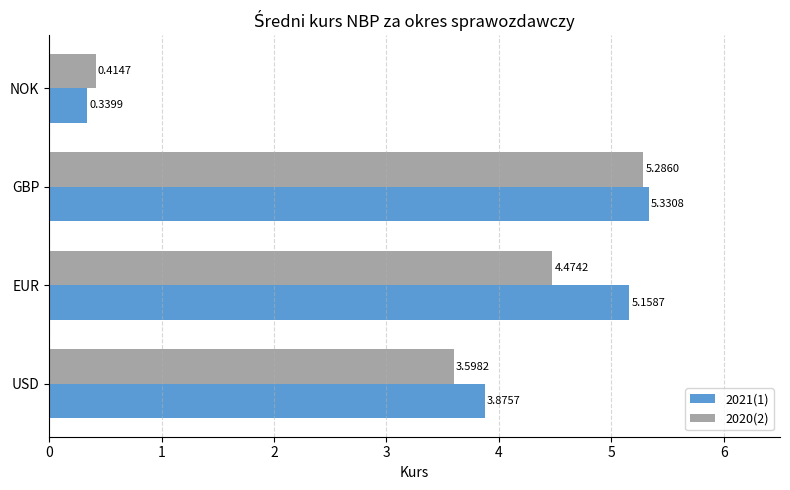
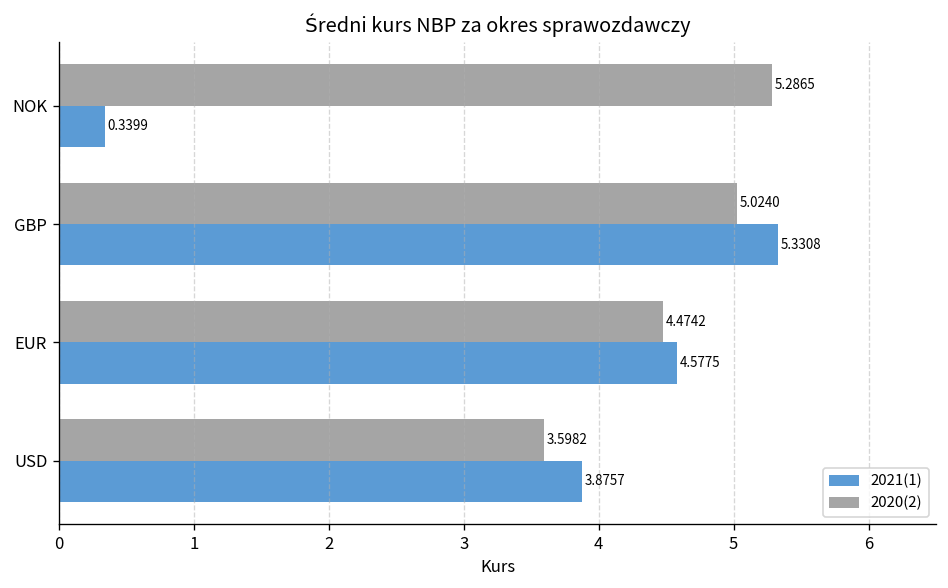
2020(2), NOK: 0.4147 -> 5.2865
2020(2), GBP: 5.2860 -> 5.0240
2021(1), EUR: 5.1587 -> 4.5775
